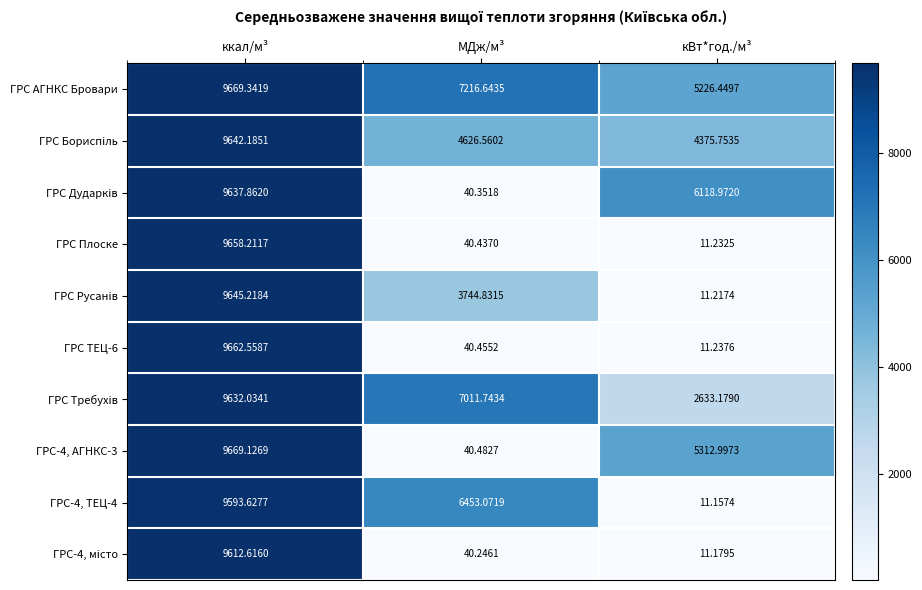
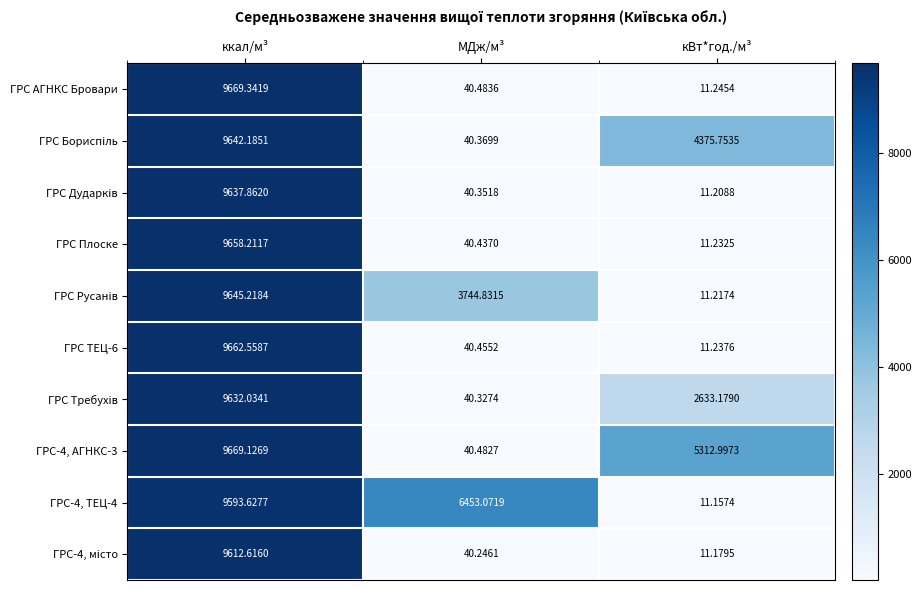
ГРС АГНКС Бровари, МДж/м³: 7216.6435 -> 40.4836
ГРС АГНКС Бровари, кВт*год./м³: 5226.4497 -> 11.2454
ГРС Бориспіль, МДж/м³: 4626.5602 -> 40.3699
ГРС Дударків, кВт*год./м³: 6118.9720 -> 11.2088
ГРС Требухів, МДж/м³: 7011.7434 -> 40.3274
